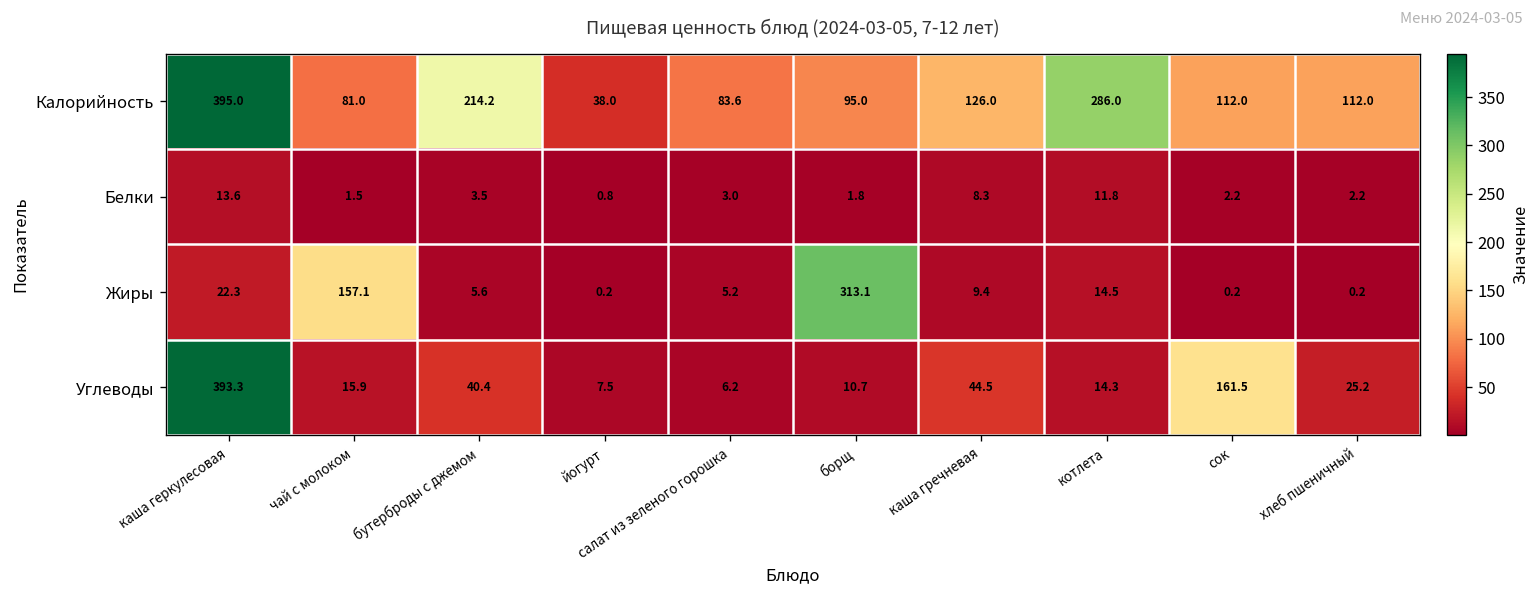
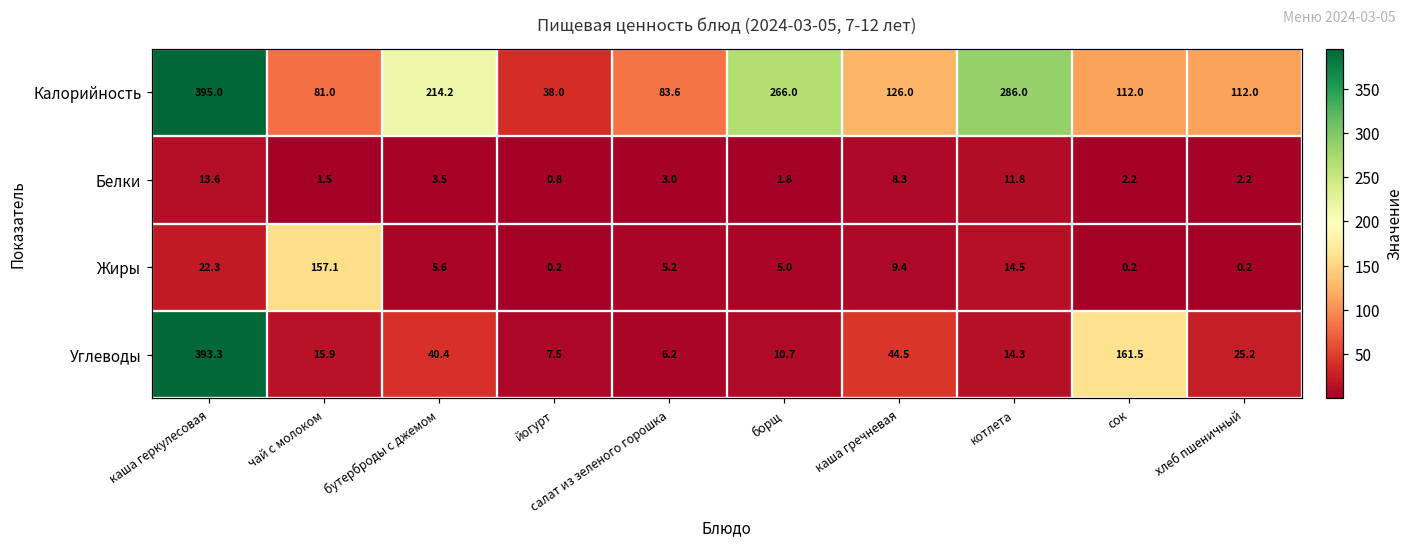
Калорийность, борщ: 95.0 -> 266.0
Жиры, борщ: 313.1 -> 5.0
